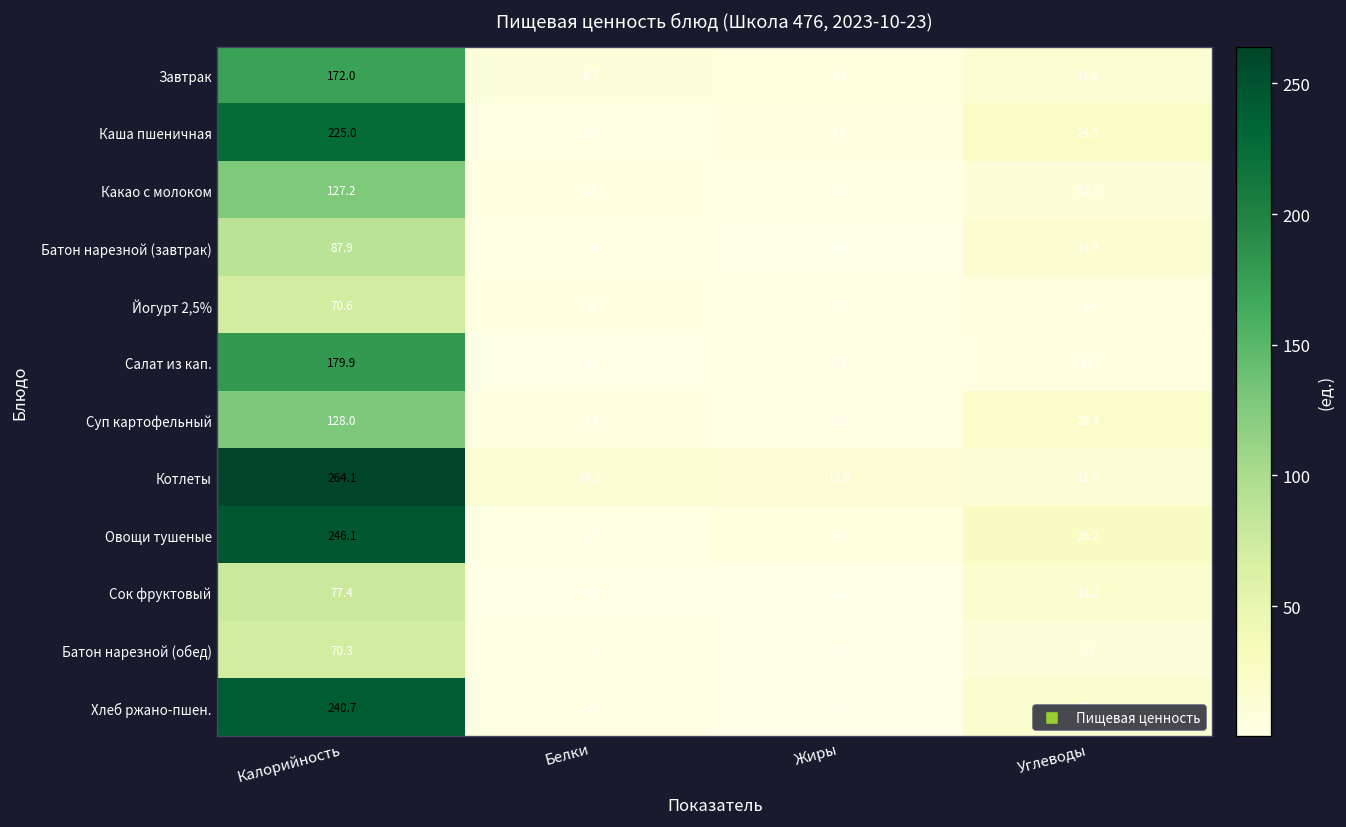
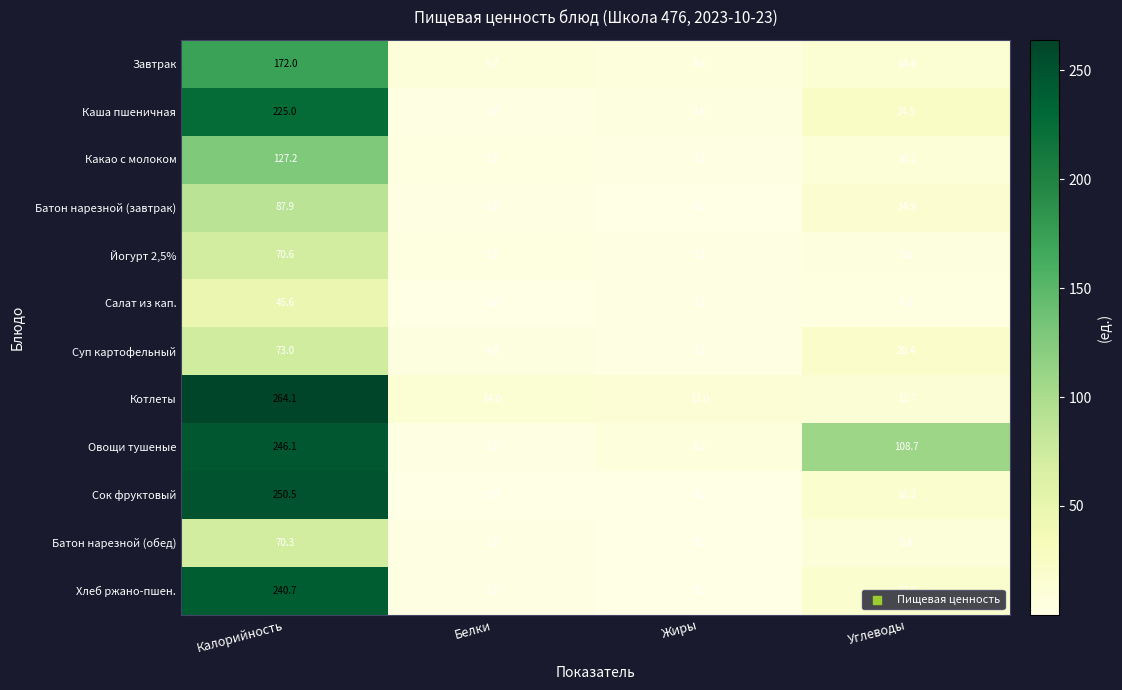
Салат из кап., Калорийность: 179.9 -> 45.6
Суп картофельный, Калорийность: 128.0 -> 73.0
Овощи тушеные, Углеводы: 26.2 -> 108.7
Сок фруктовый, Калорийность: 77.4 -> 250.5
